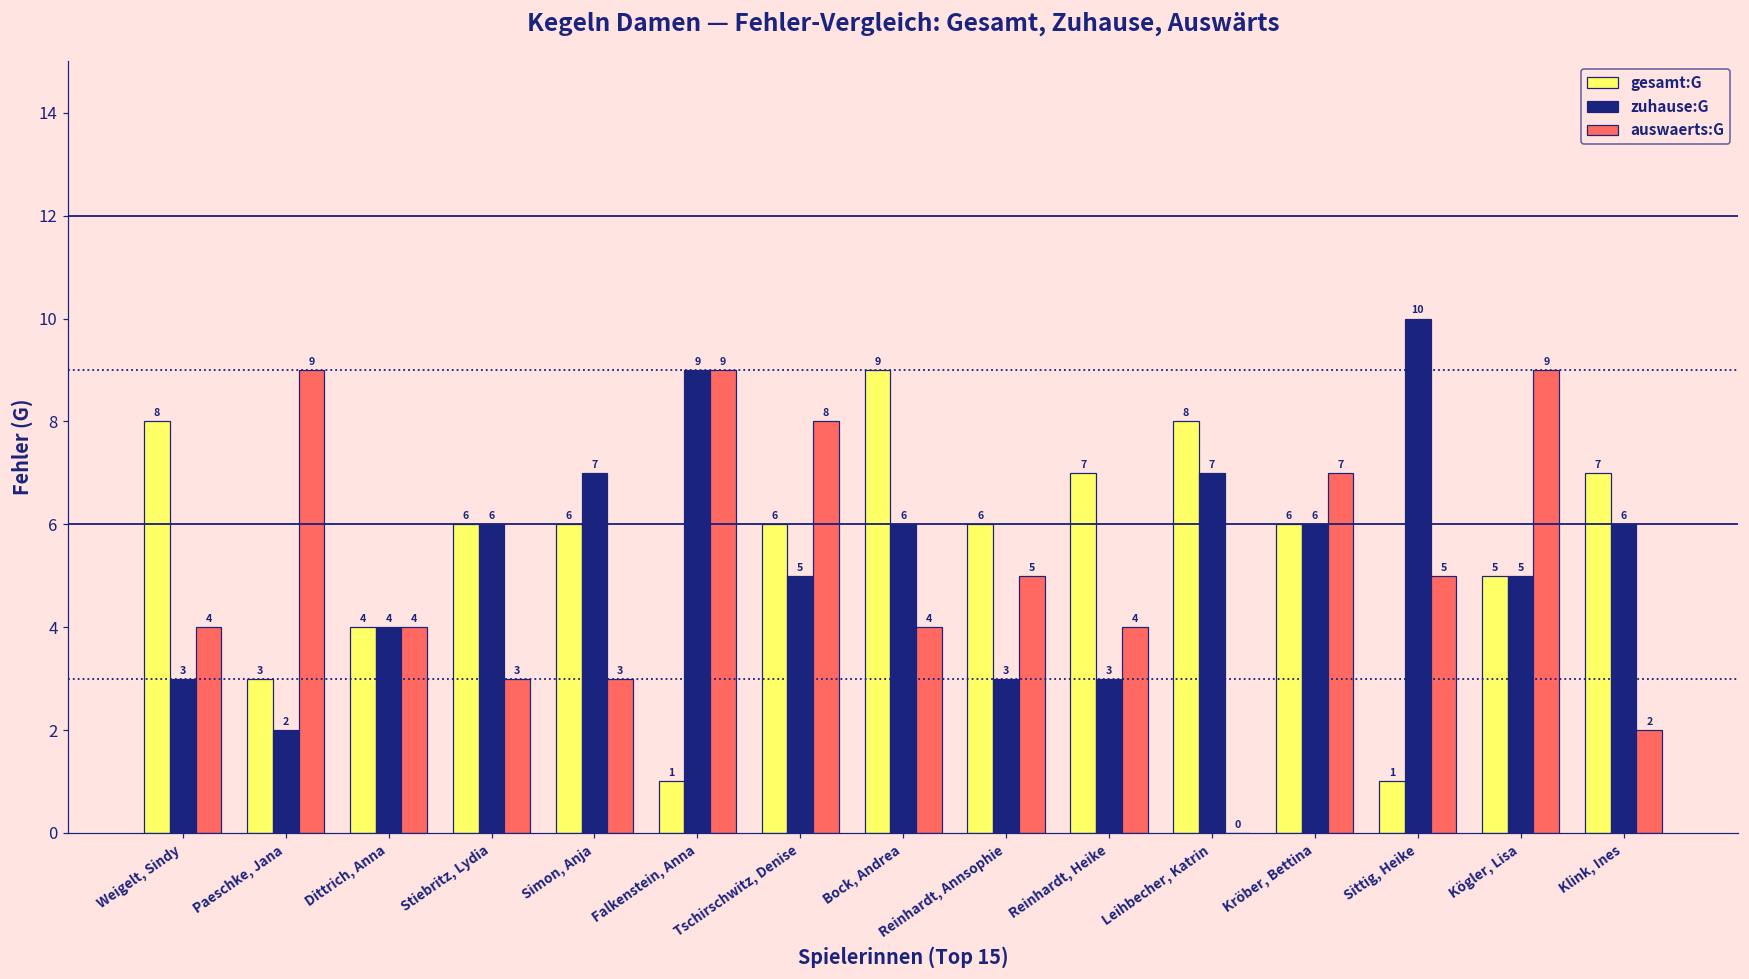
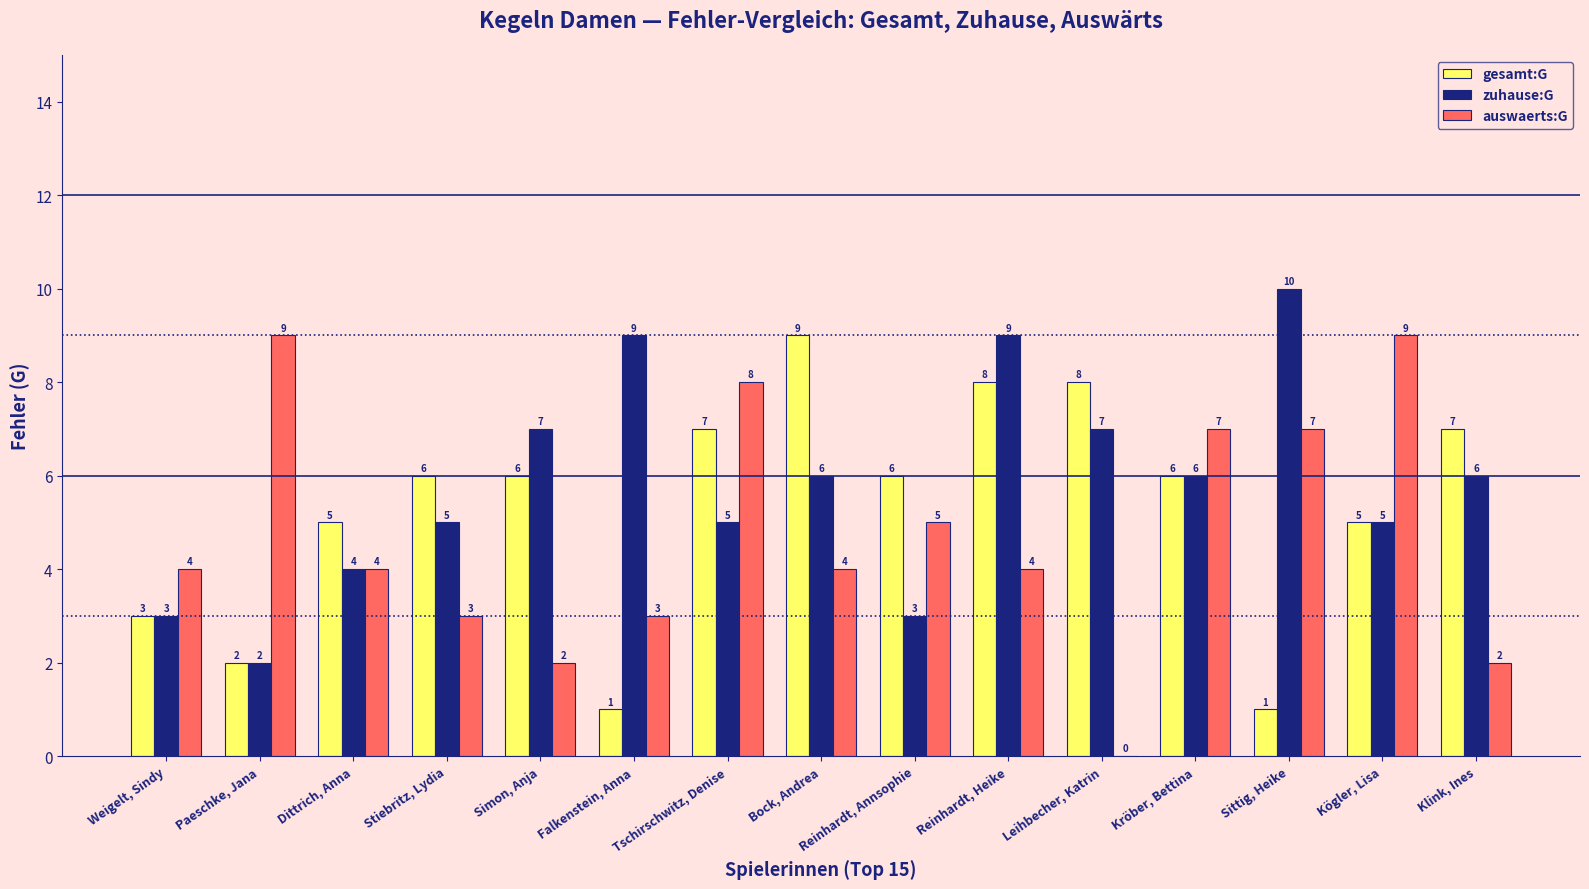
gesamt:G, Weigelt, Sindy: 8 -> 3
gesamt:G, Paeschke, Jana: 3 -> 2
gesamt:G, Dittrich, Anna: 4 -> 5
zuhause:G, Stiebritz, Lydia: 6 -> 5
auswaerts:G, Simon, Anja: 3 -> 2
auswaerts:G, Falkenstein, Anna: 9 -> 3
gesamt:G, Tschirschwitz, Denise: 6 -> 7
gesamt:G, Reinhardt, Heike: 7 -> 8
zuhause:G, Reinhardt, Heike: 3 -> 9
auswaerts:G, Sittig, Heike: 5 -> 7
